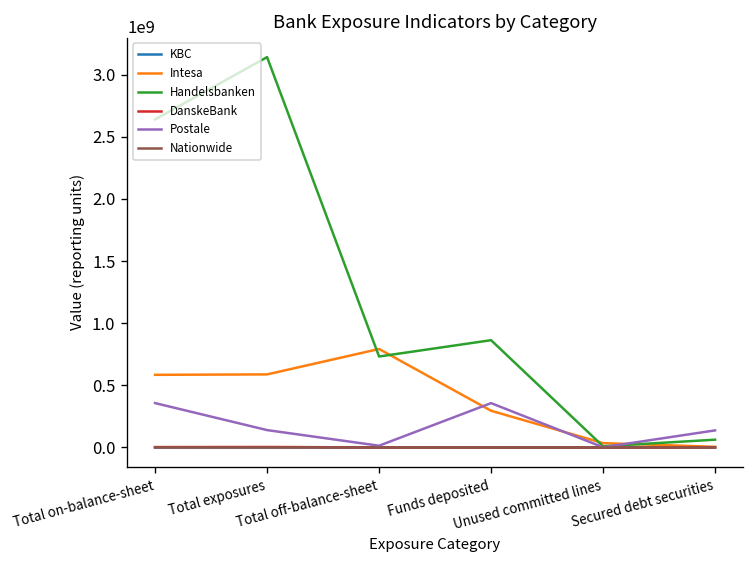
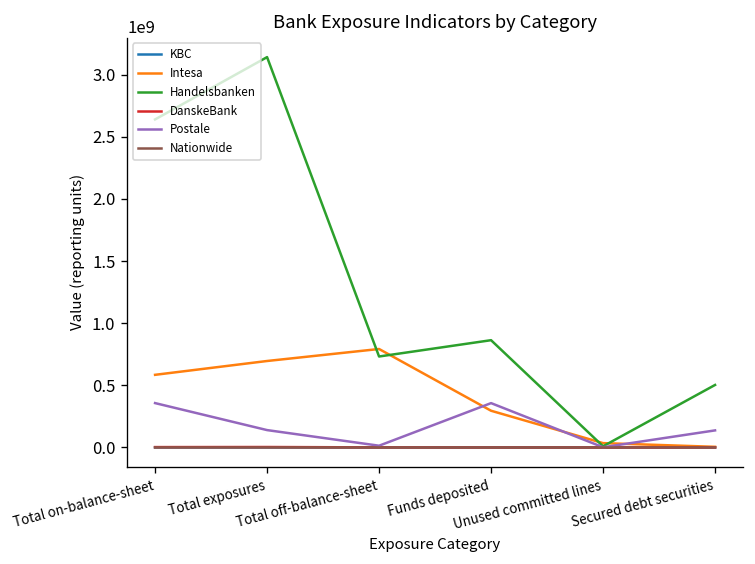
Intesa, Total exposures: 590000000 -> 700000000
Handelsbanken, Secured debt securities: 60000000 -> 500000000
